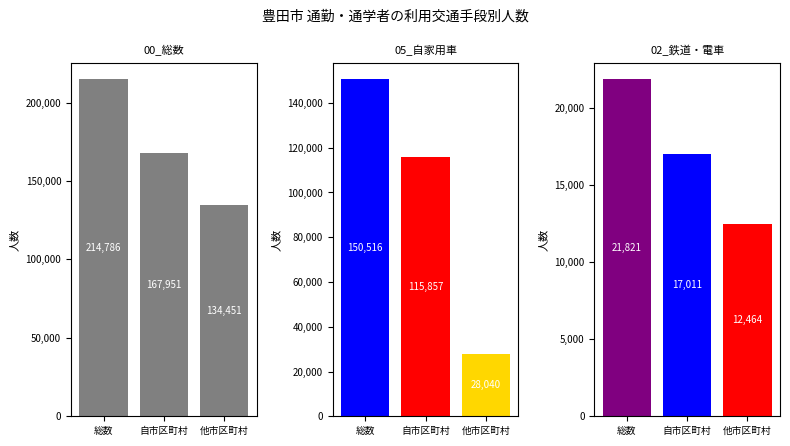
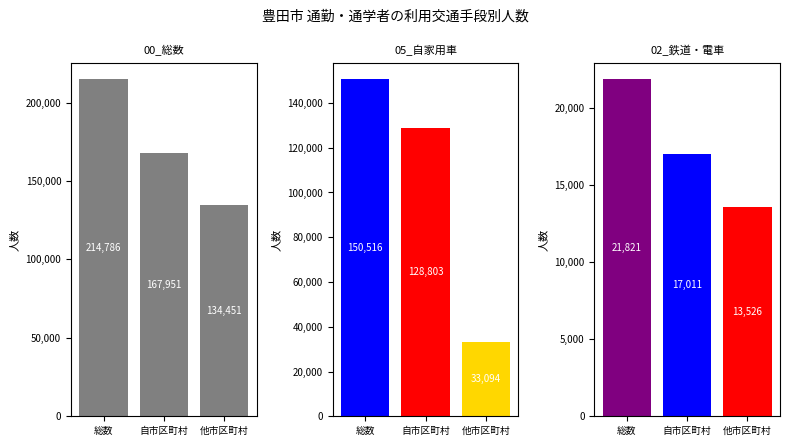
05_自家用車, 自市区町村: 115,857 -> 128,803
05_自家用車, 他市区町村: 28,040 -> 33,094
02_鉄道・電車, 他市区町村: 12,464 -> 13,526
